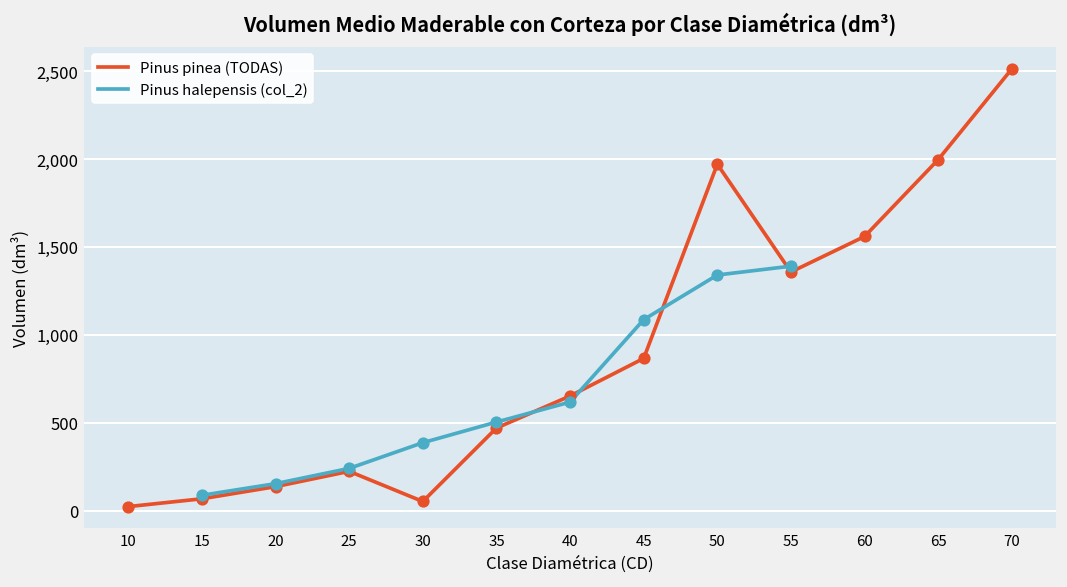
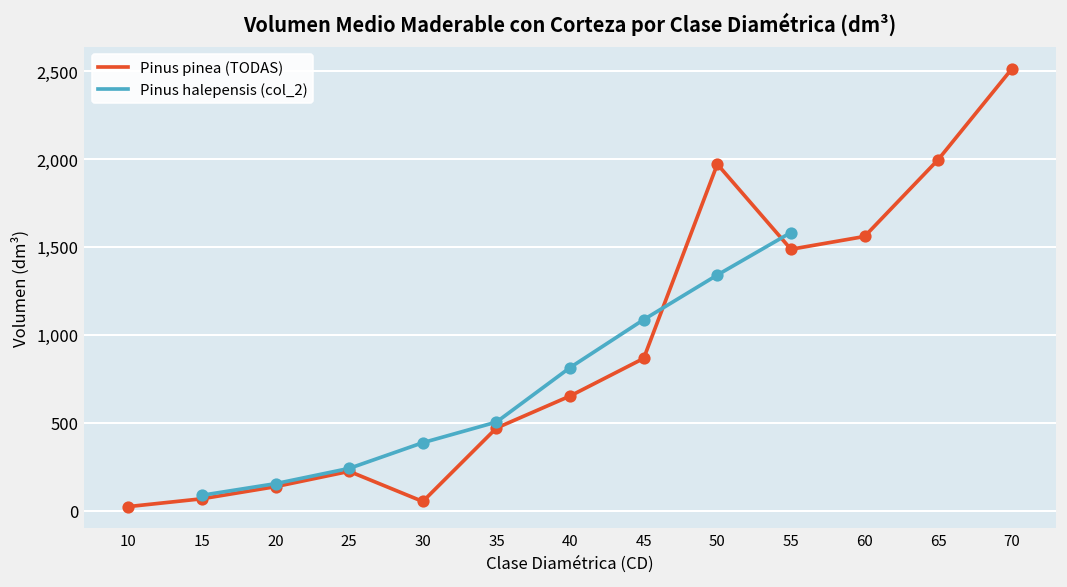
Pinus halepensis (col_2), 40: 620 -> 810
Pinus pinea (TODAS), 55: 1,360 -> 1,490
Pinus halepensis (col_2), 55: 1,390 -> 1,580
